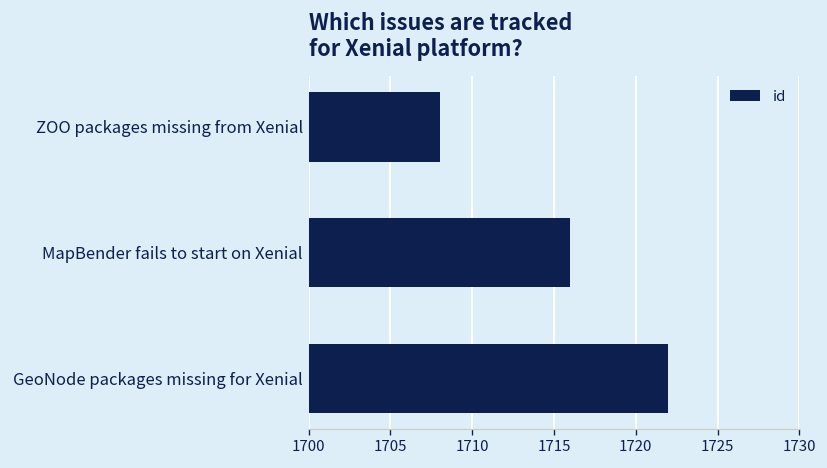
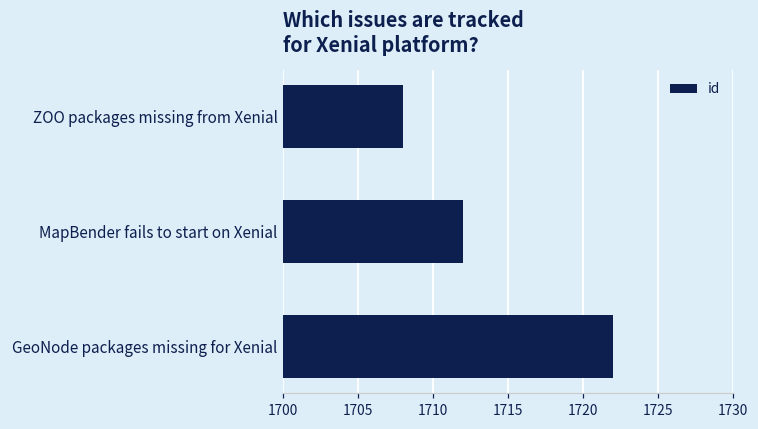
MapBender fails to start on Xenial: 1716 -> 1712
